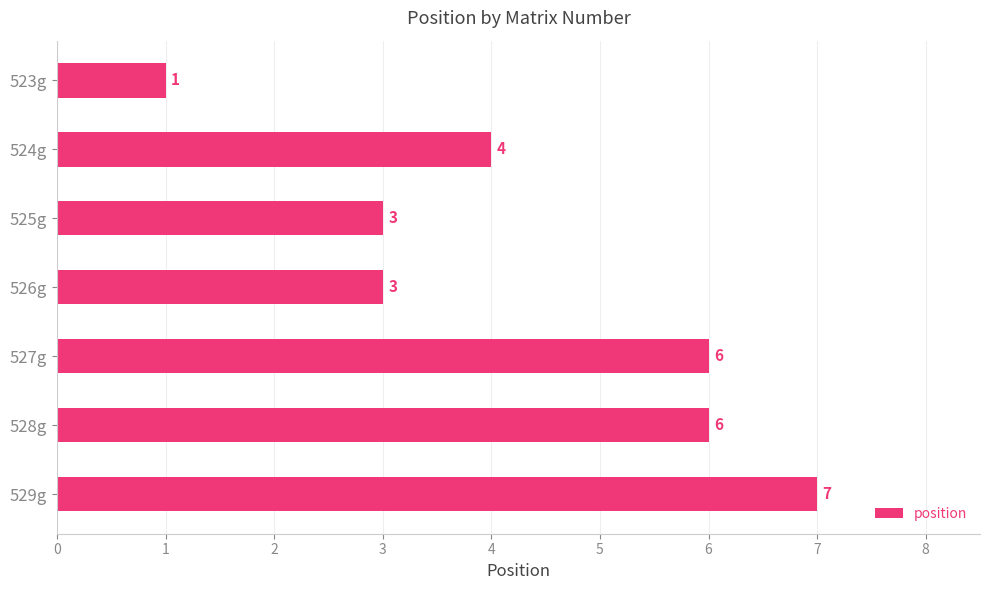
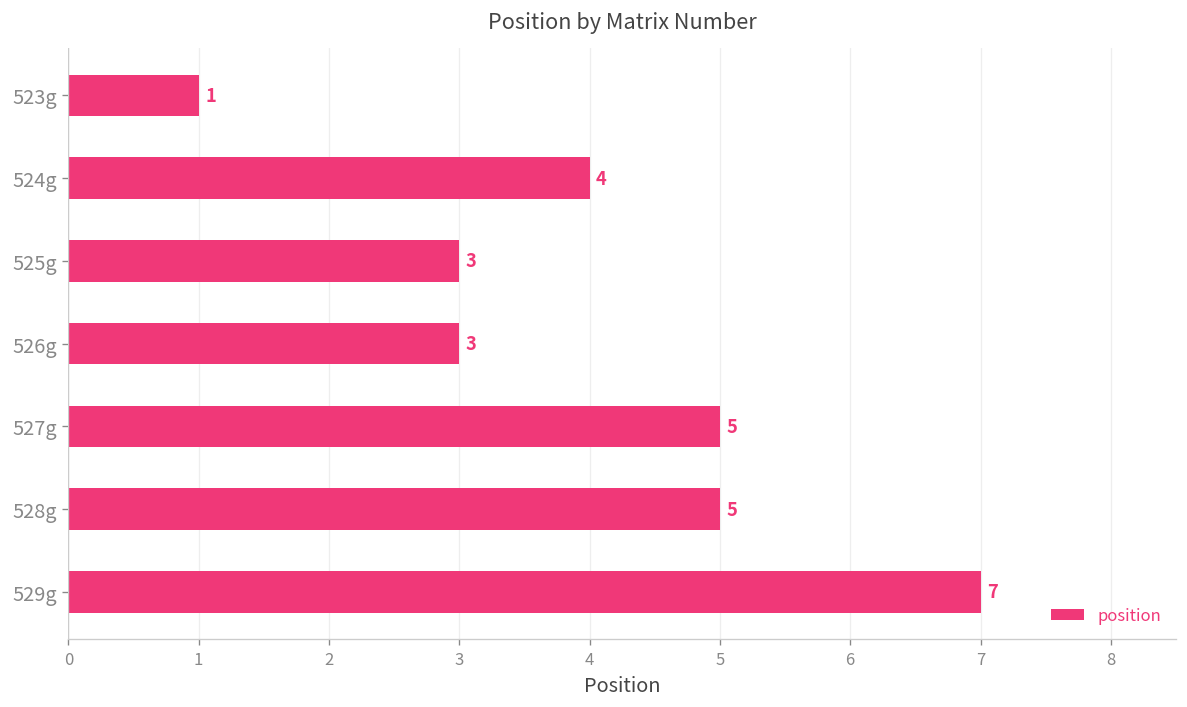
527g: 6 -> 5
528g: 6 -> 5
